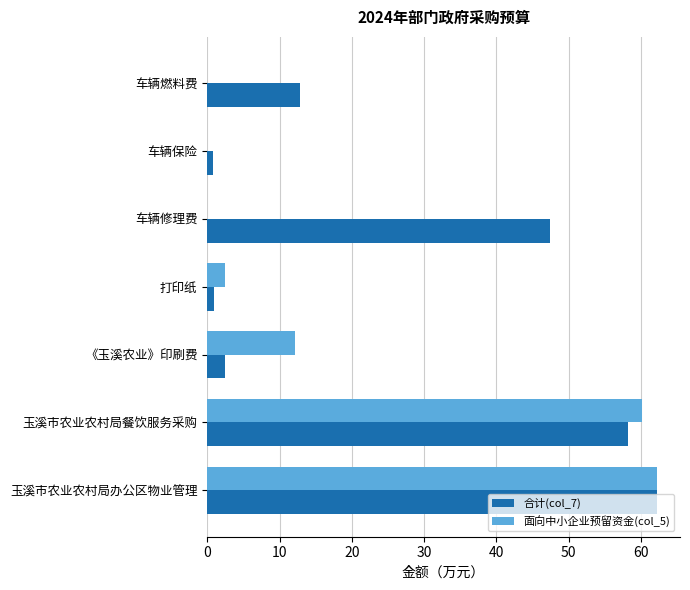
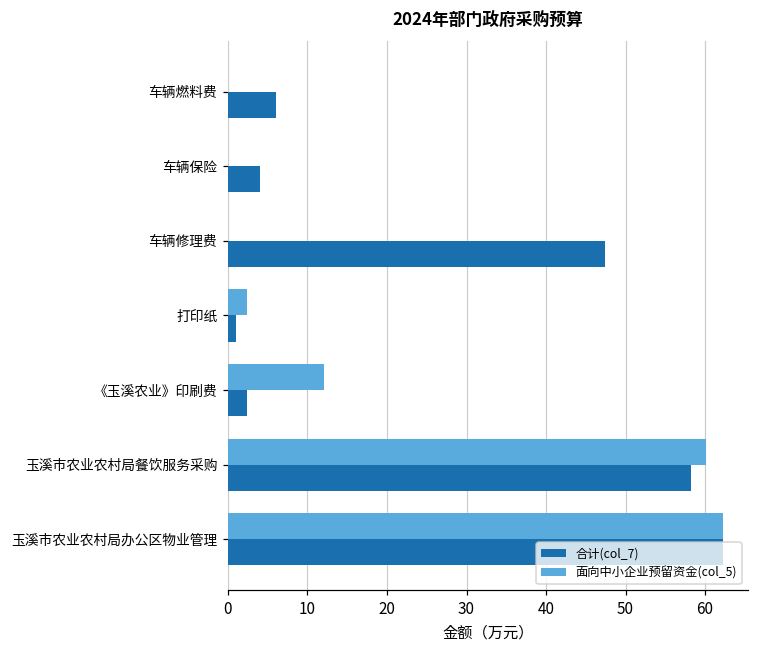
合计(col_7), 车辆燃料费: 13 -> 6
合计(col_7), 车辆保险: 1 -> 4
